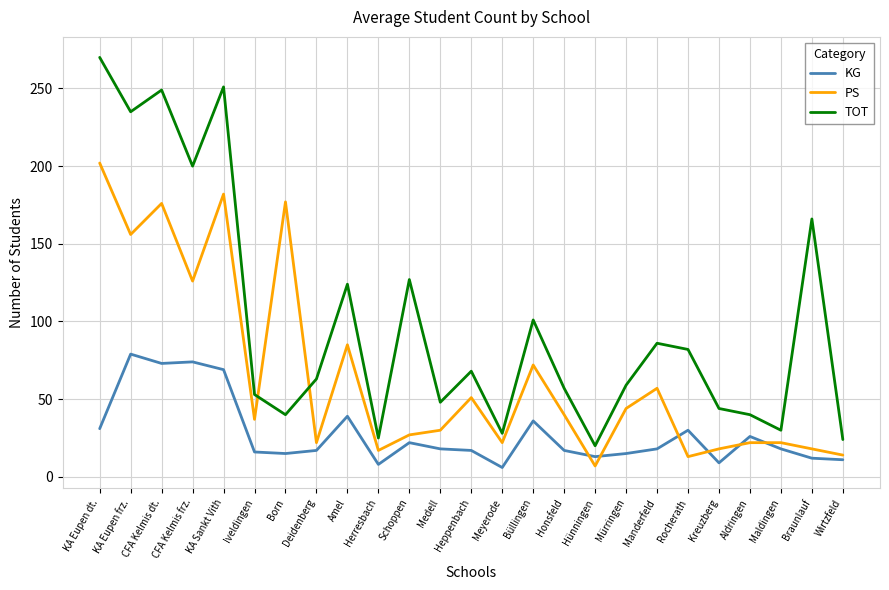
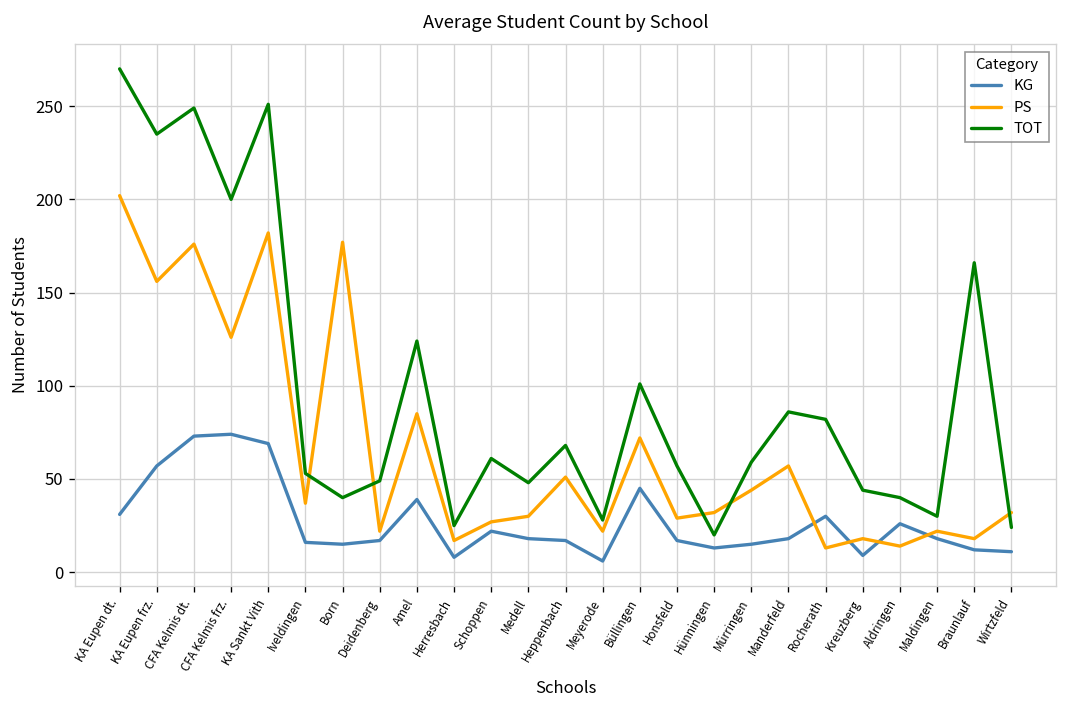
KG, KA Eupen frz.: 79 -> 57
TOT, Deidenberg: 63 -> 49
TOT, Schoppen: 127 -> 61
KG, Büllingen: 36 -> 45
PS, Honsfeld: 40 -> 29
PS, Hünningen: 7 -> 32
PS, Aldringen: 22 -> 14
PS, Wirtzfeld: 14 -> 32
